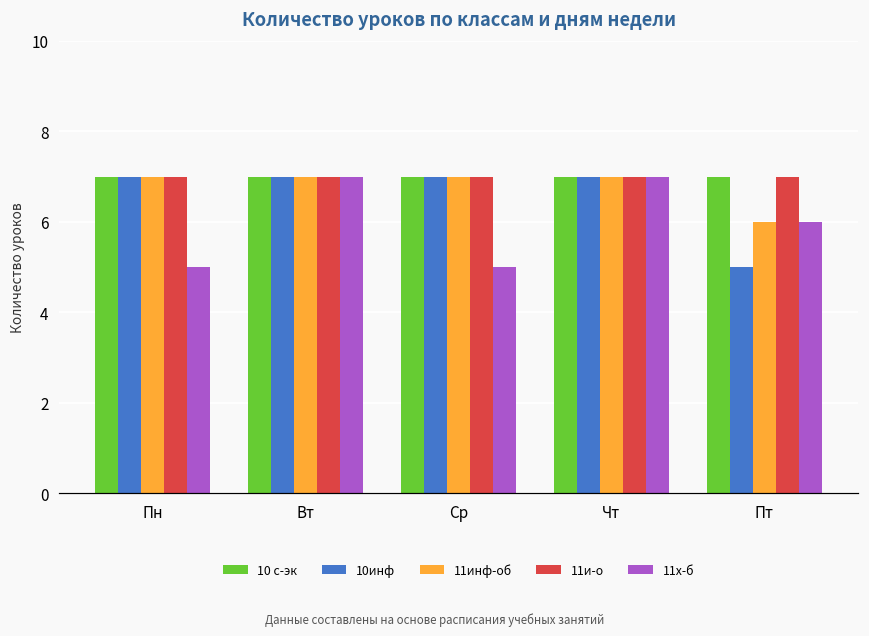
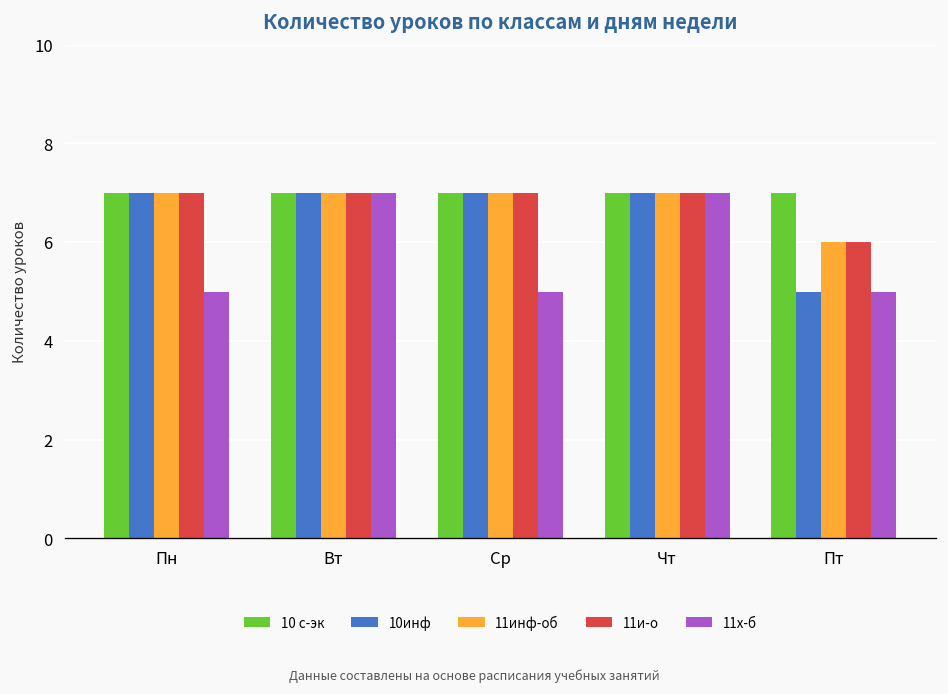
11и-о, Пт: 7 -> 6
11х-б, Пт: 6 -> 5
